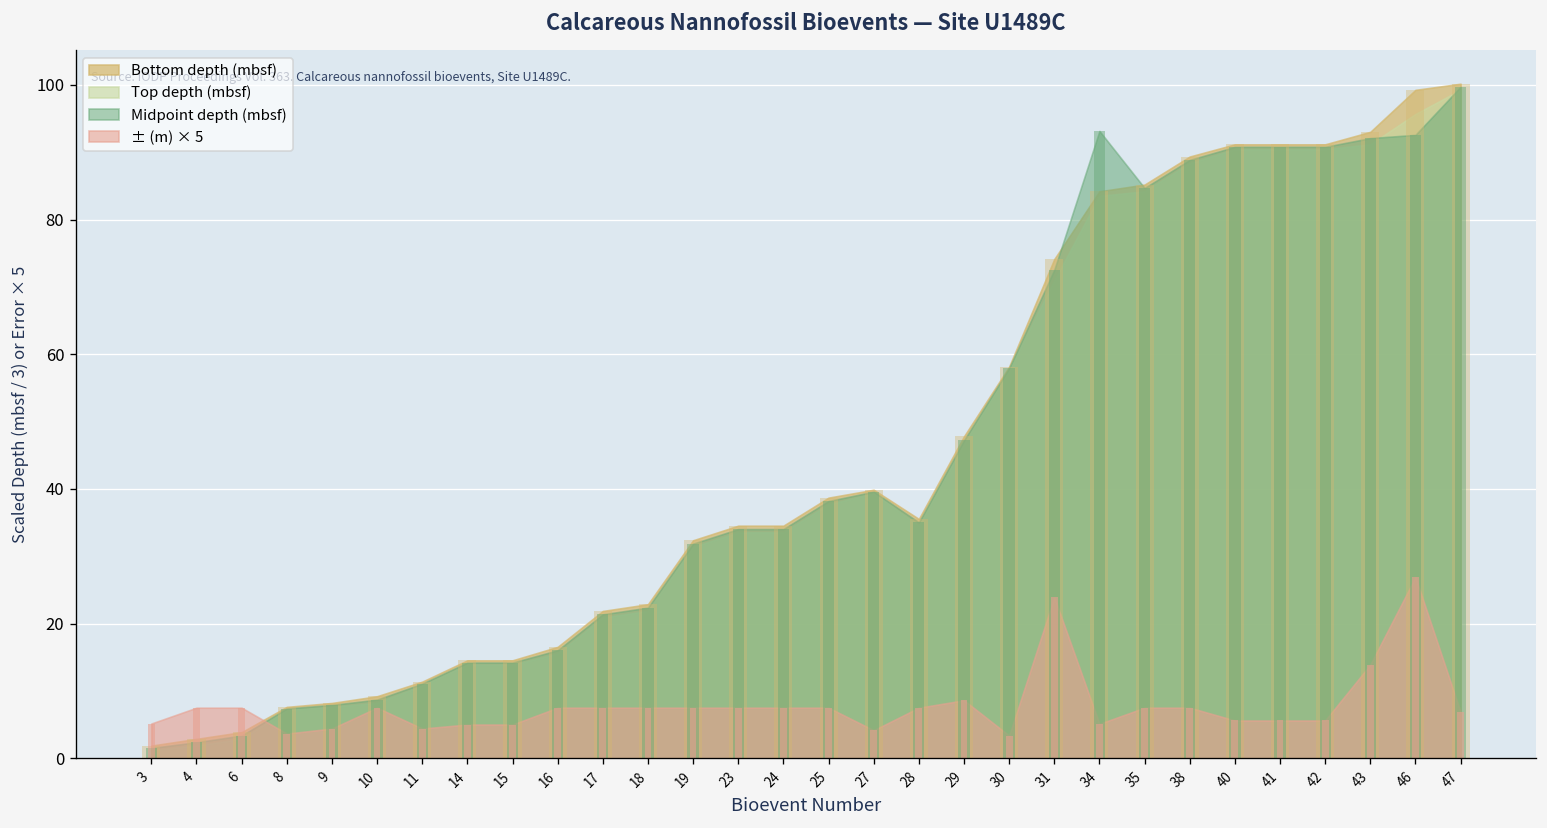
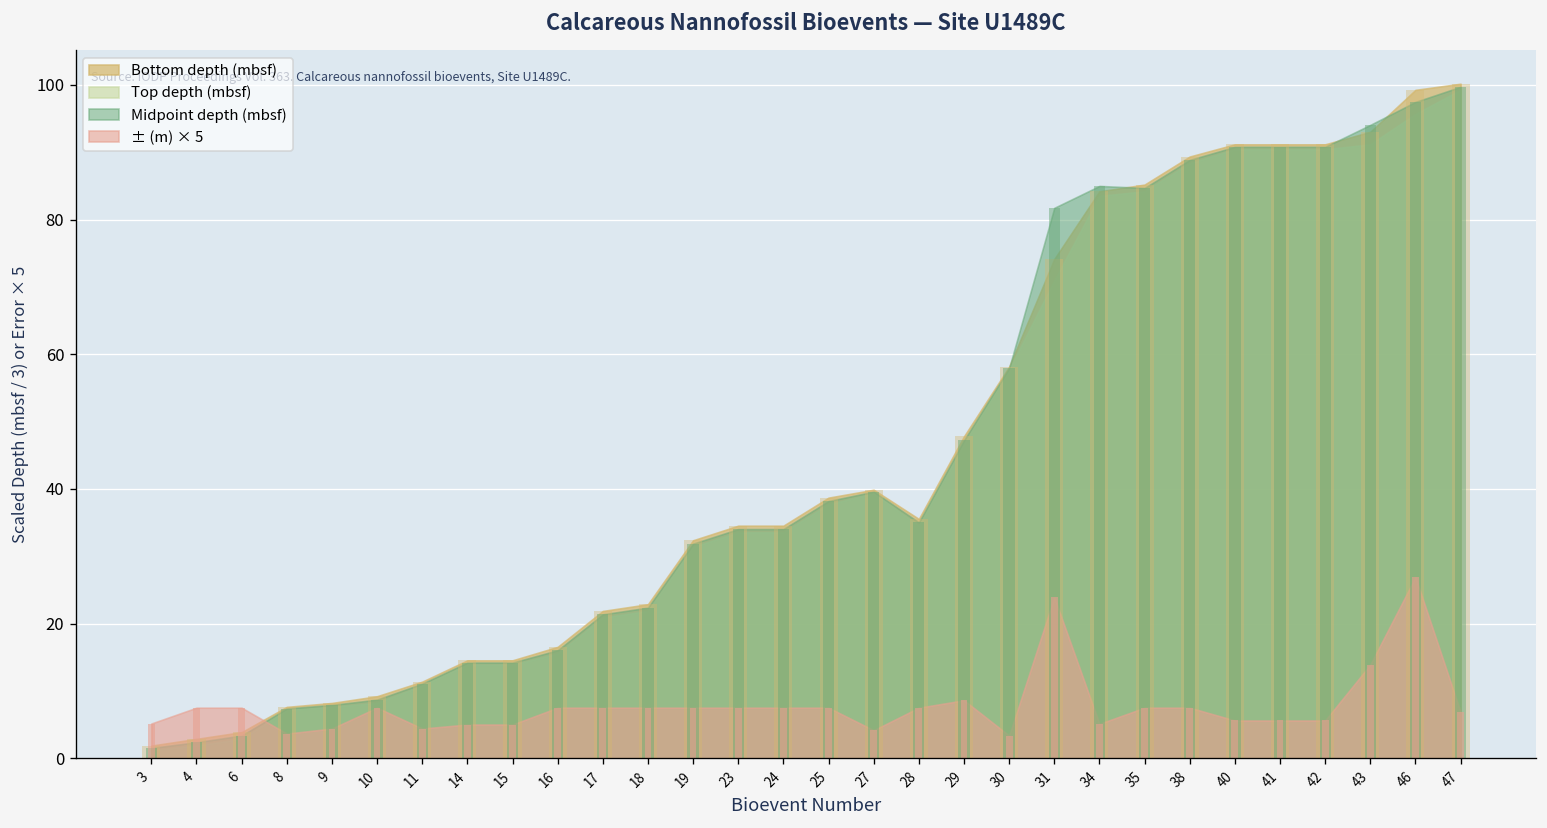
Midpoint depth (mbsf), 31: 73 -> 82
Midpoint depth (mbsf), 34: 93 -> 85
Midpoint depth (mbsf), 43: 92 -> 94
Midpoint depth (mbsf), 46: 93 -> 97
